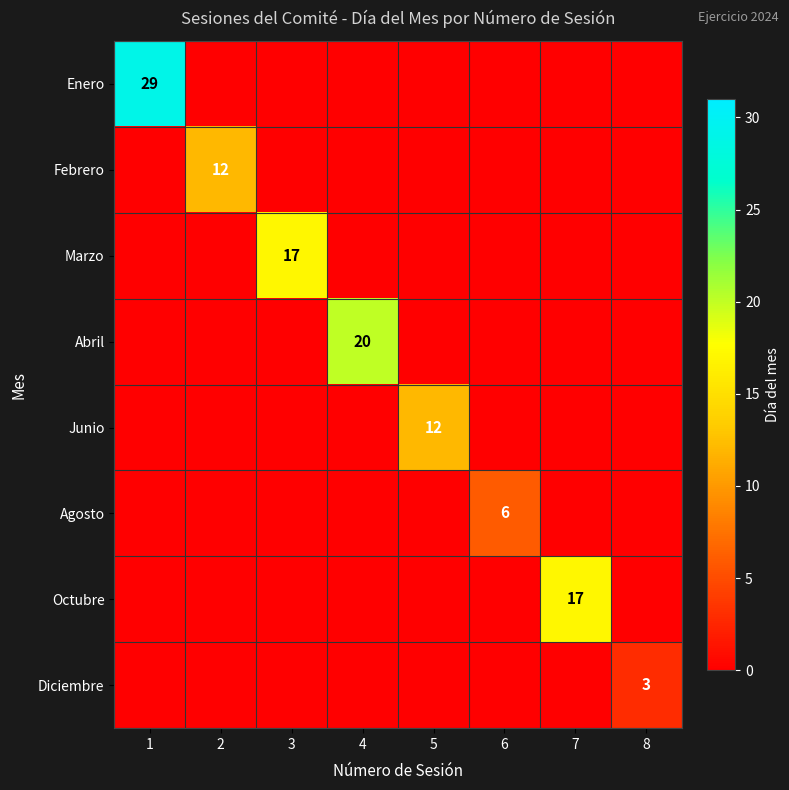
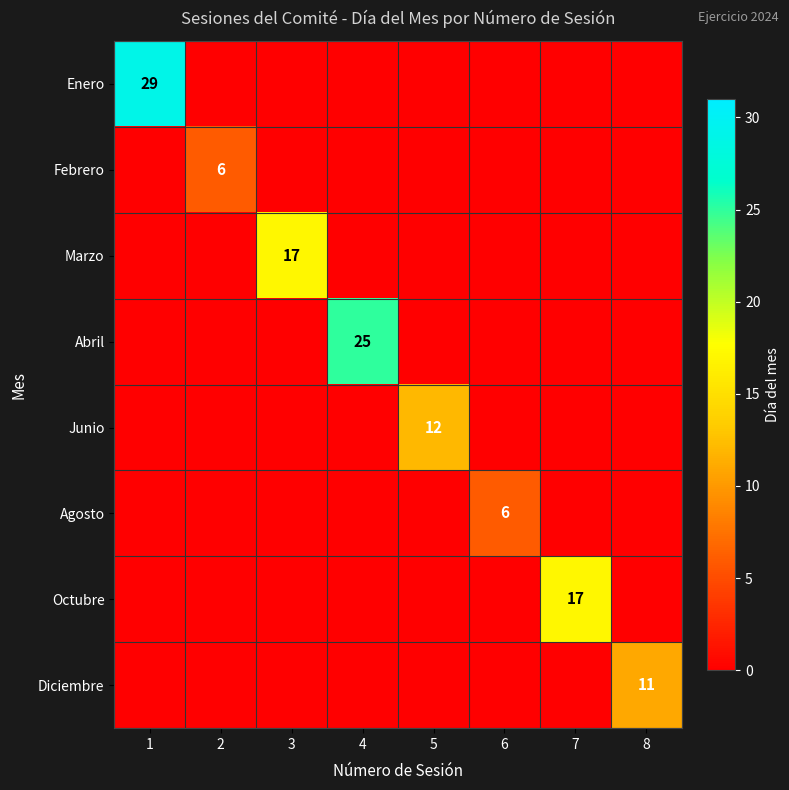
Febrero, 2: 12 -> 6
Abril, 4: 20 -> 25
Diciembre, 8: 3 -> 11
